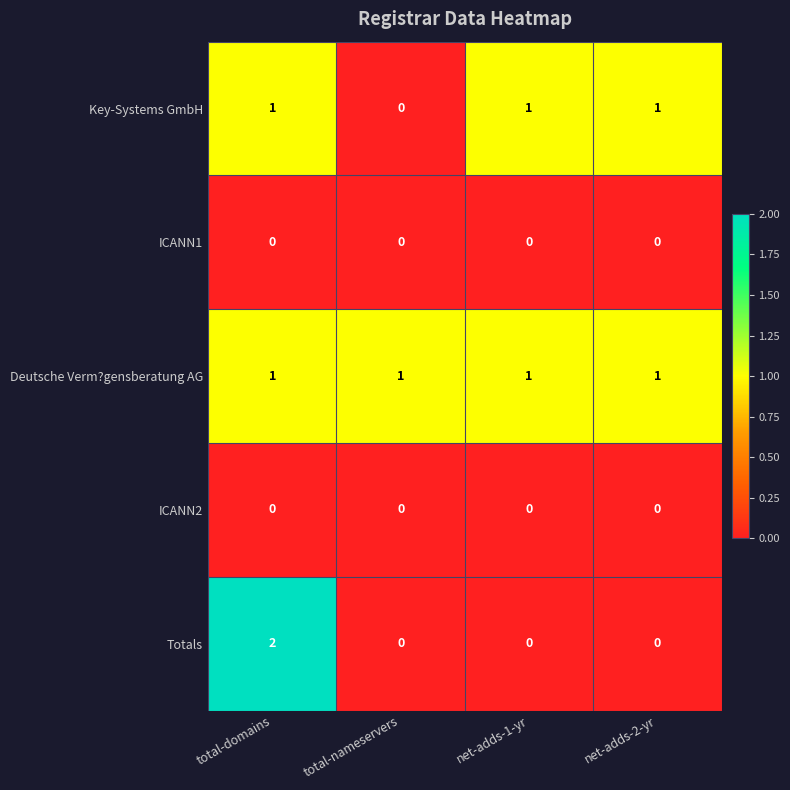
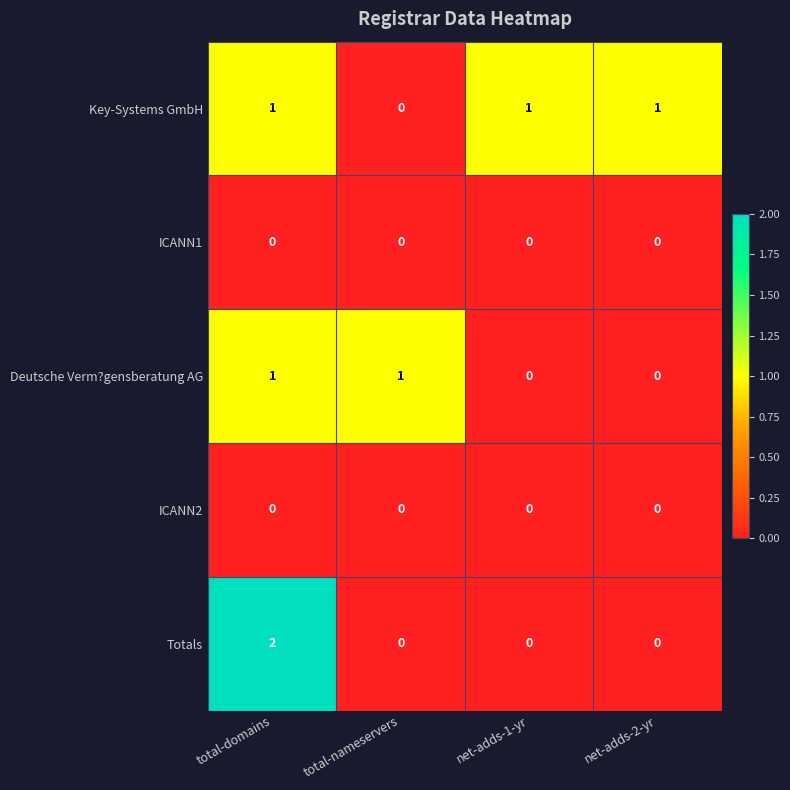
Deutsche Verm?gensberatung AG, net-adds-1-yr: 1 -> 0
Deutsche Verm?gensberatung AG, net-adds-2-yr: 1 -> 0
